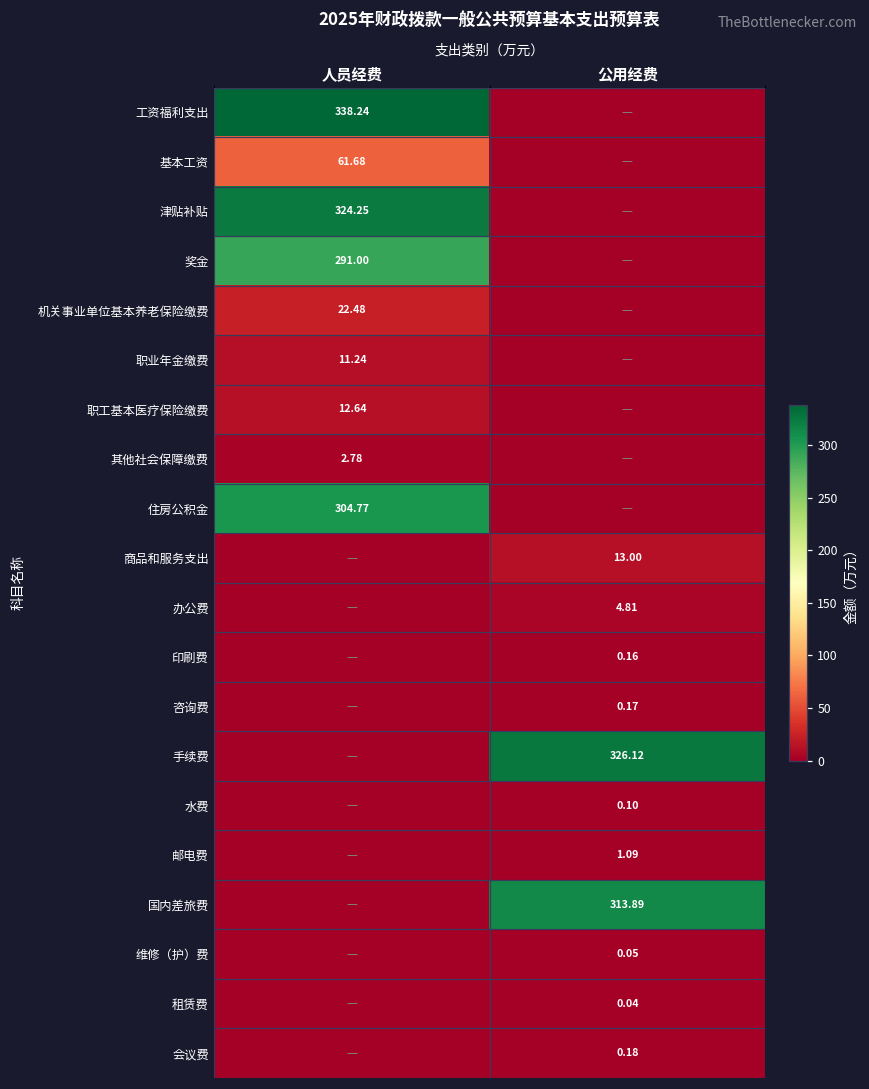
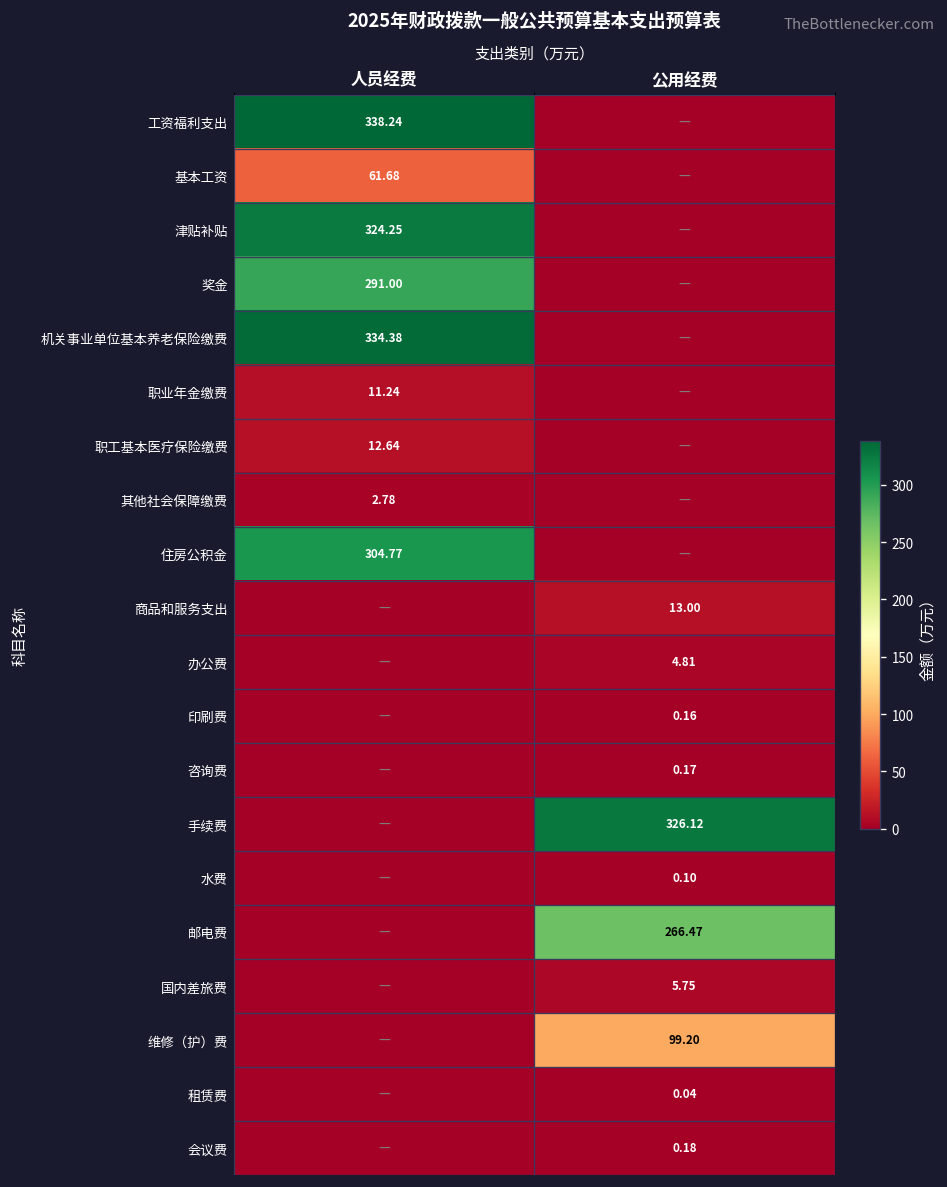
机关事业单位基本养老保险缴费, 人员经费: 22.48 -> 334.38
邮电费, 公用经费: 1.09 -> 266.47
国内差旅费, 公用经费: 313.89 -> 5.75
维修（护）费, 公用经费: 0.05 -> 99.20
